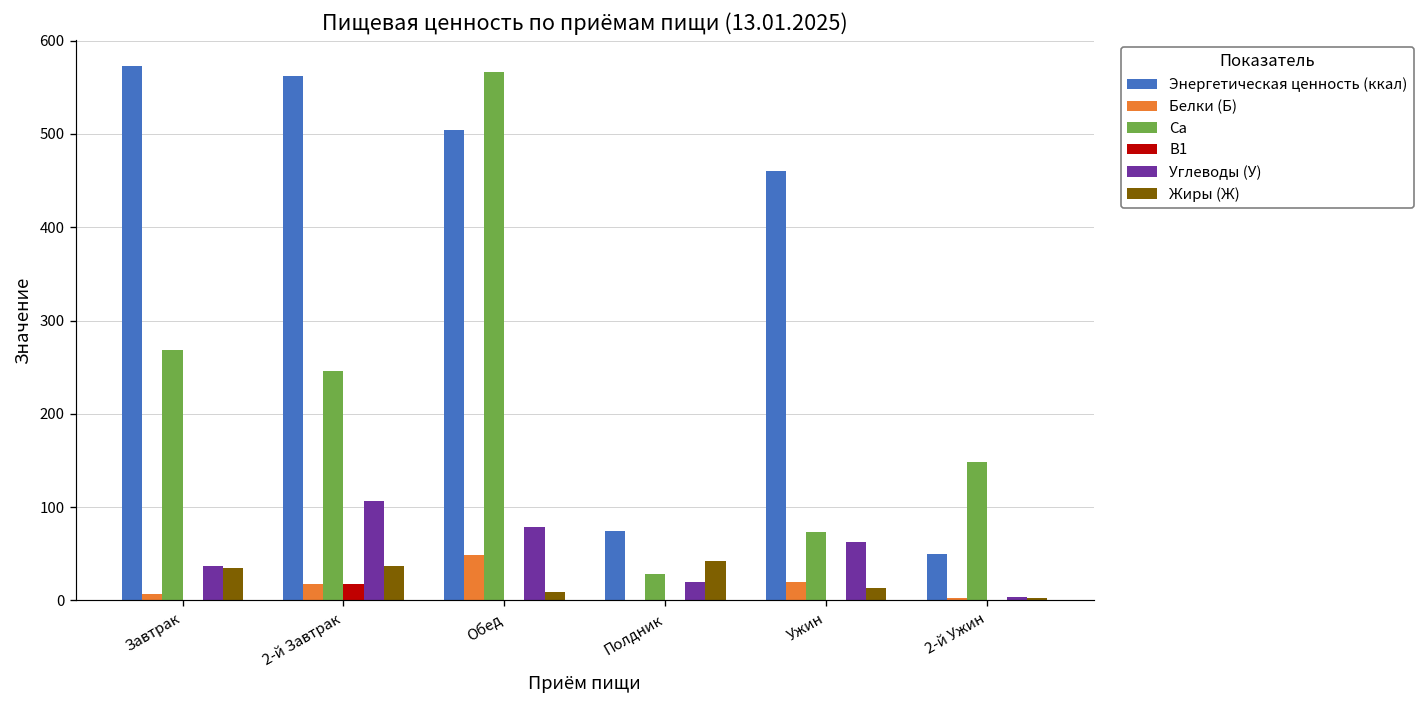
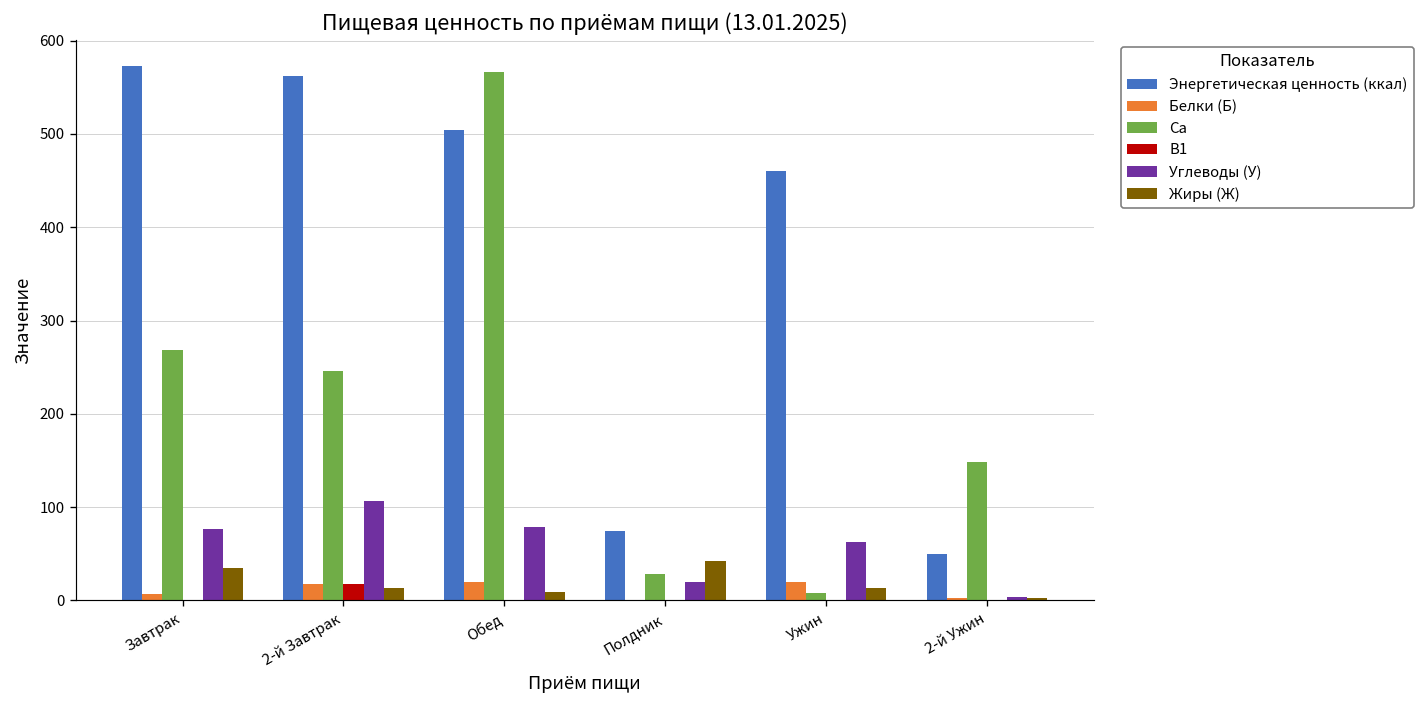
Углеводы (У), Завтрак: 40 -> 80
Жиры (Ж), 2-й Завтрак: 40 -> 10
Белки (Б), Обед: 50 -> 20
Ca, Ужин: 70 -> 10
